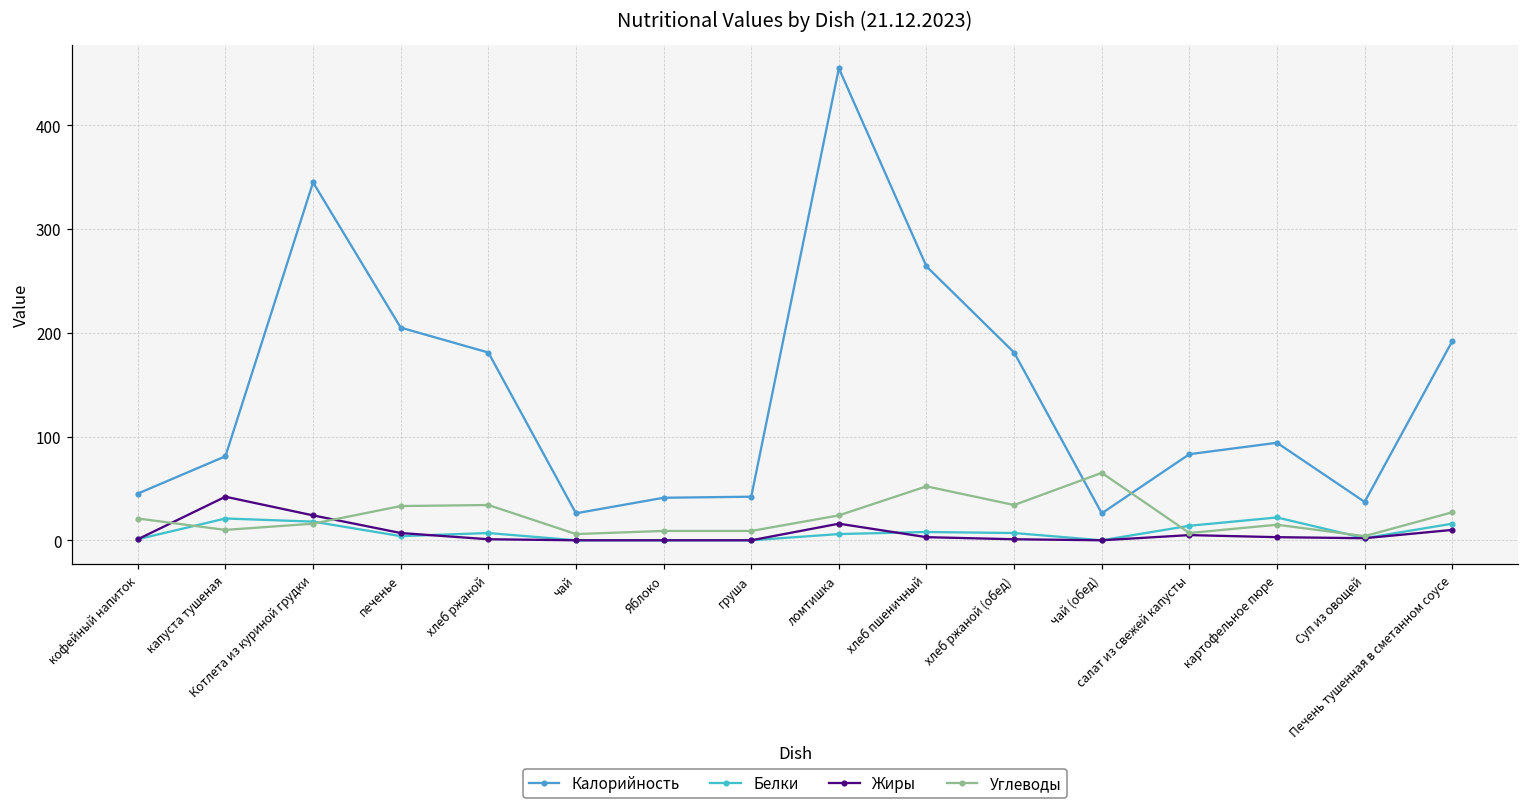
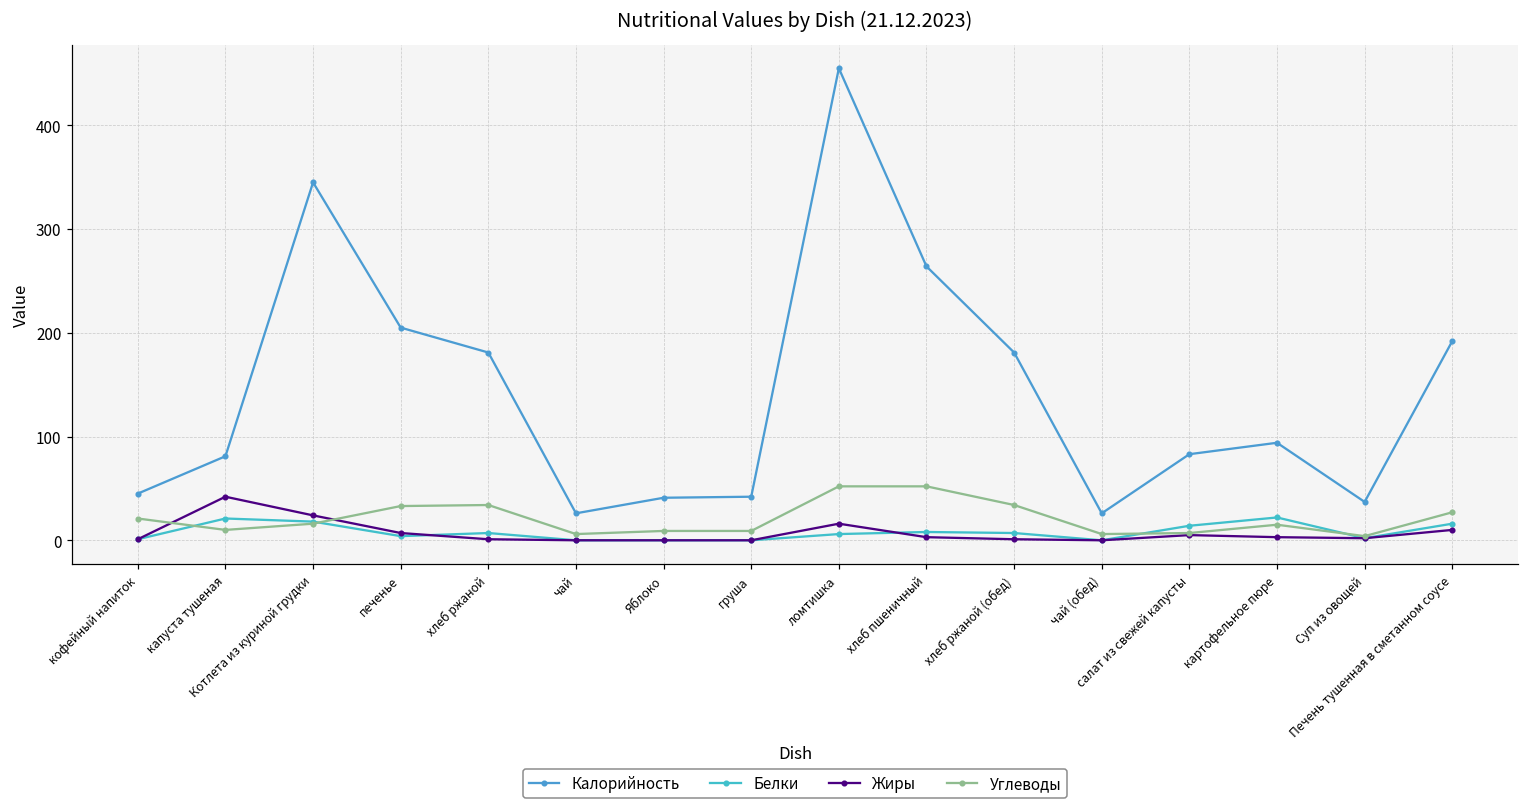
Углеводы, ломтишка: 20 -> 50
Углеводы, чай (обед): 70 -> 10
